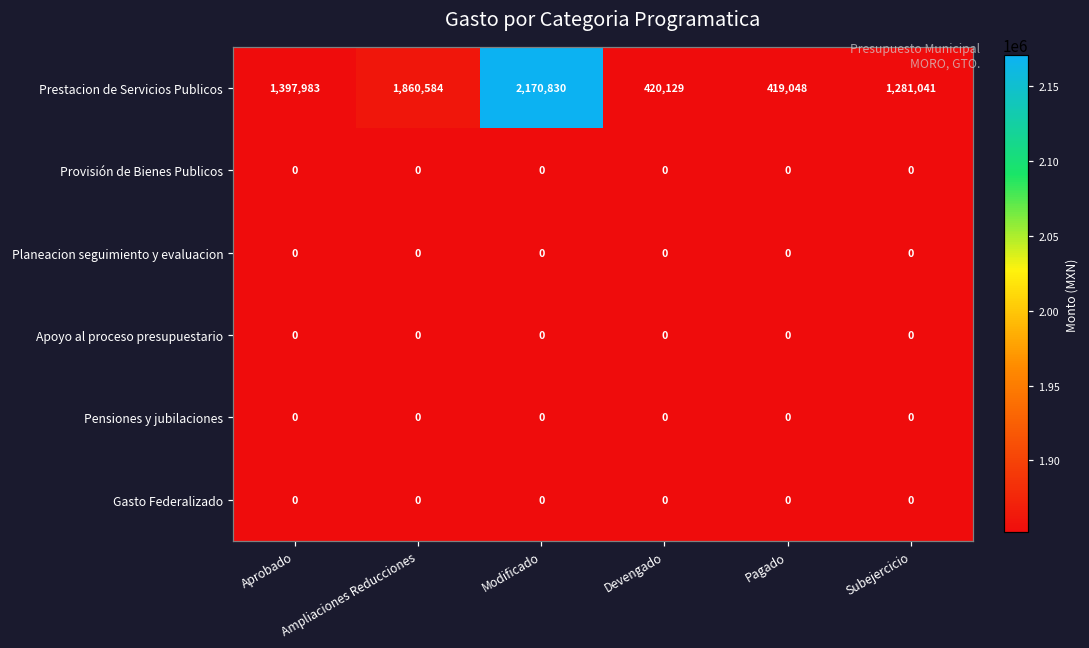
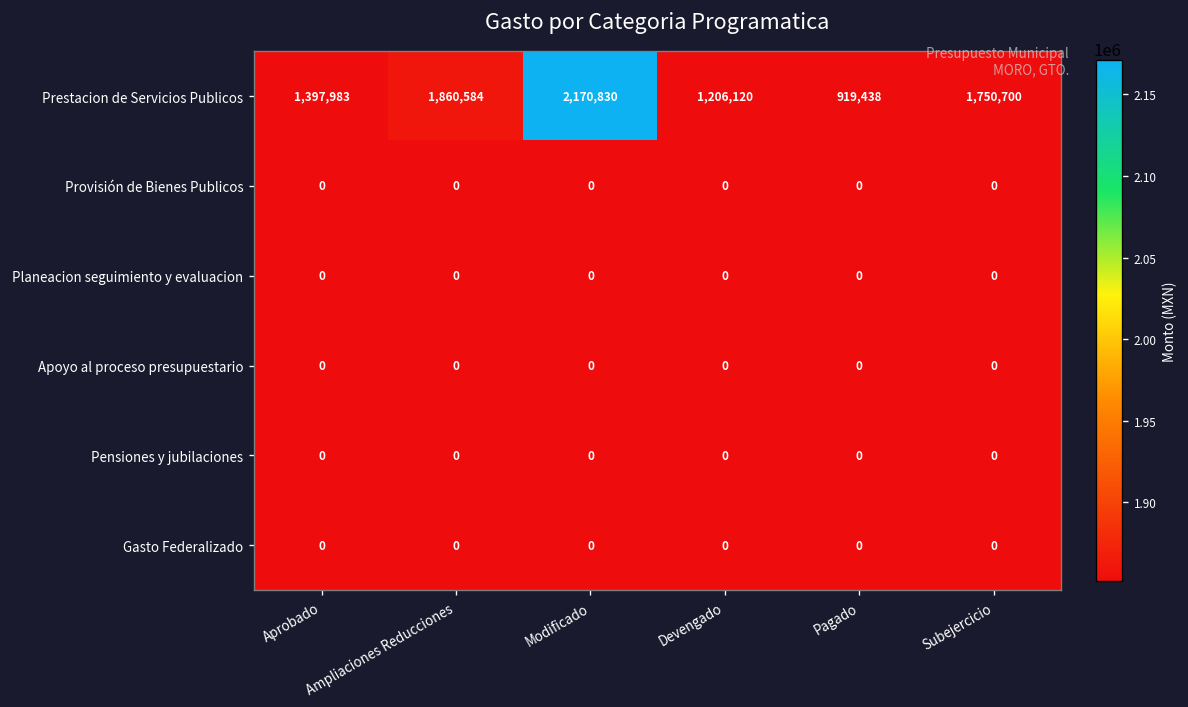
Prestacion de Servicios Publicos, Devengado: 420,129 -> 1,206,120
Prestacion de Servicios Publicos, Pagado: 419,048 -> 919,438
Prestacion de Servicios Publicos, Subejercicio: 1,281,041 -> 1,750,700
